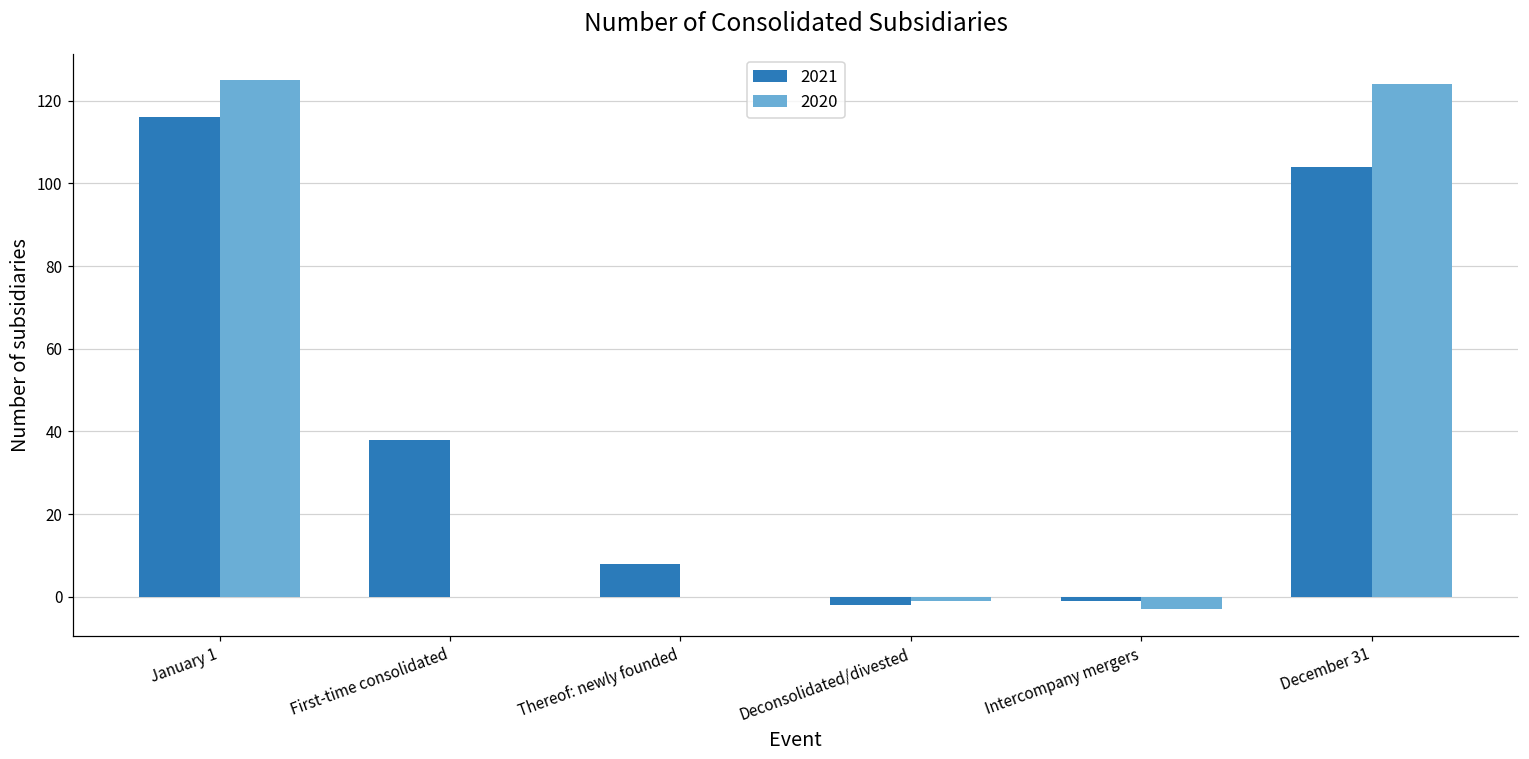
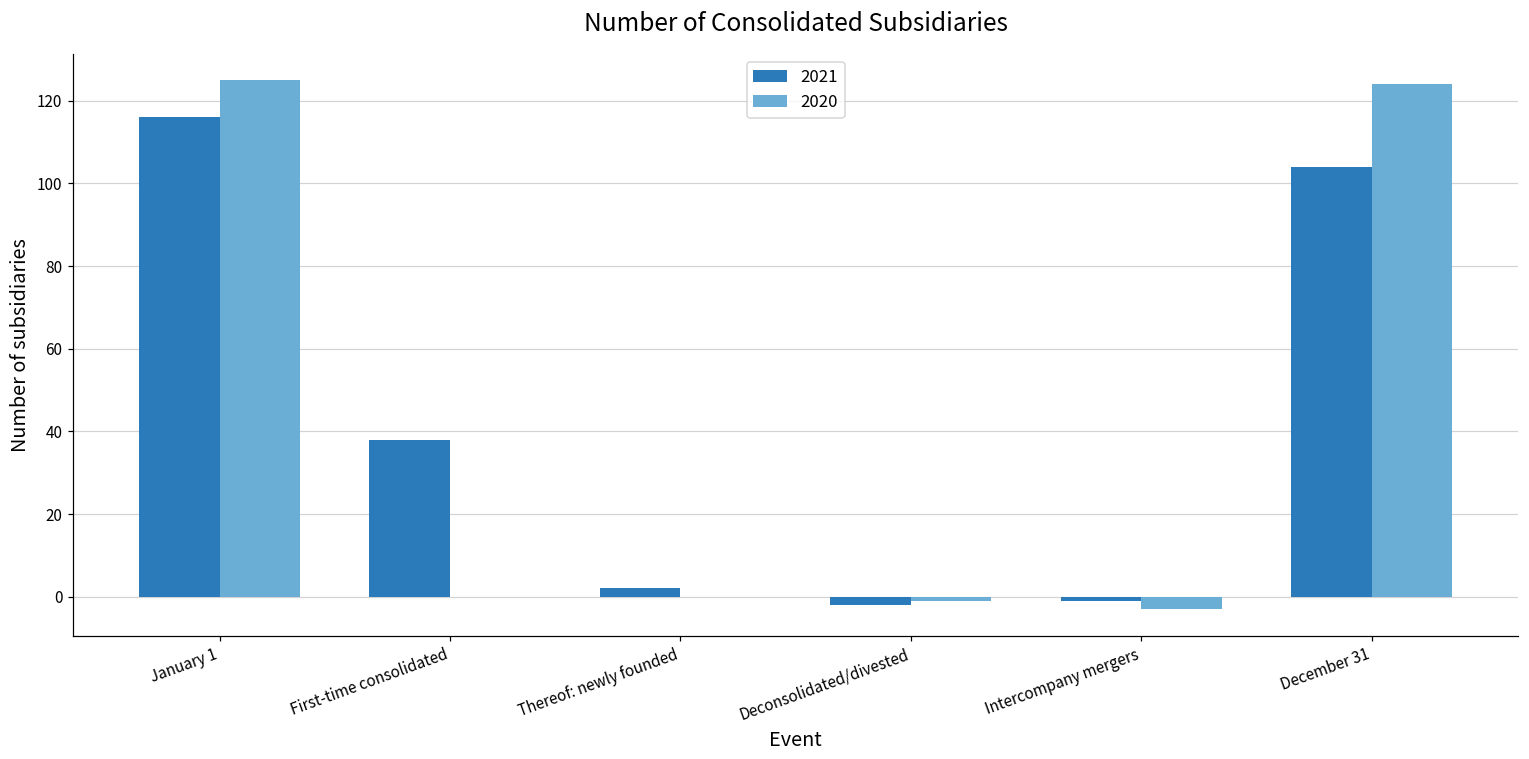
2021, Thereof: newly founded: 8 -> 2
